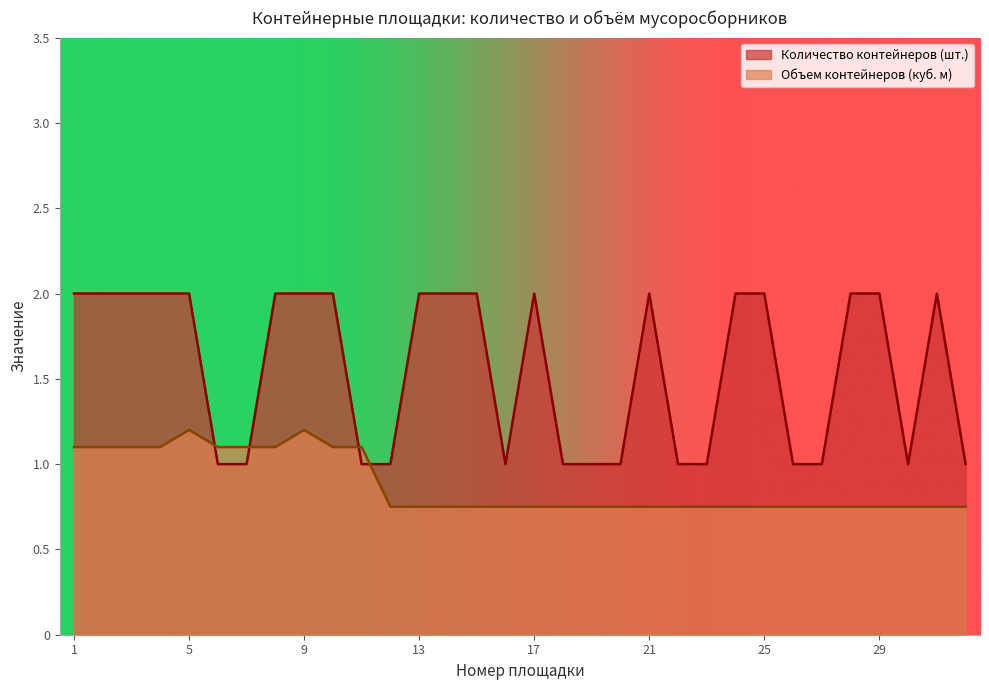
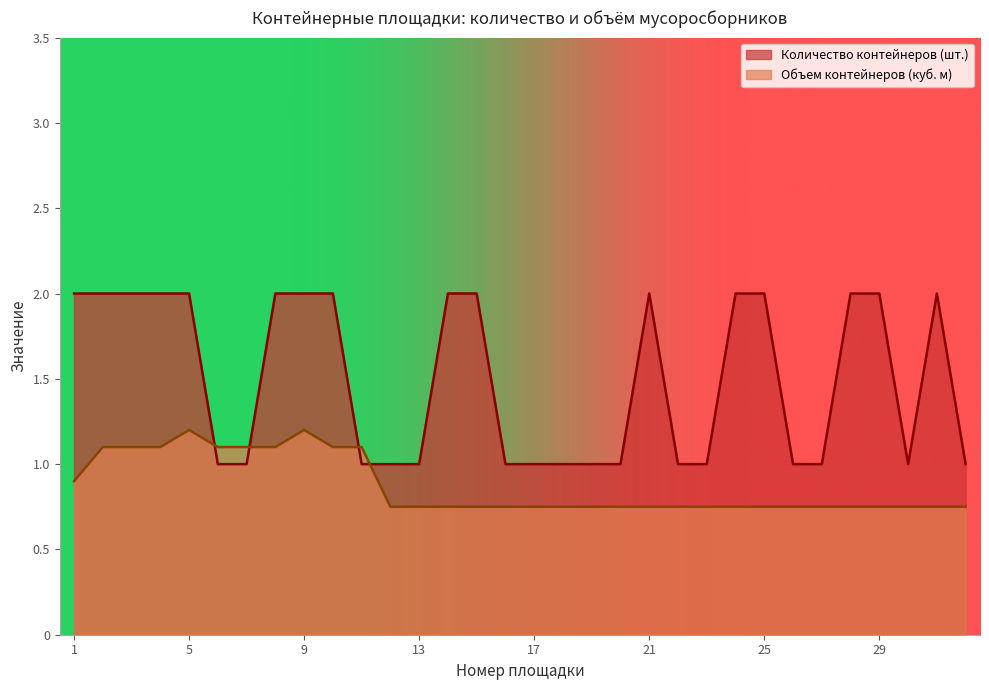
Объем контейнеров (куб. м), 1: 1.1 -> 0.9
Количество контейнеров (шт.), 13: 2 -> 1
Количество контейнеров (шт.), 17: 2 -> 1
